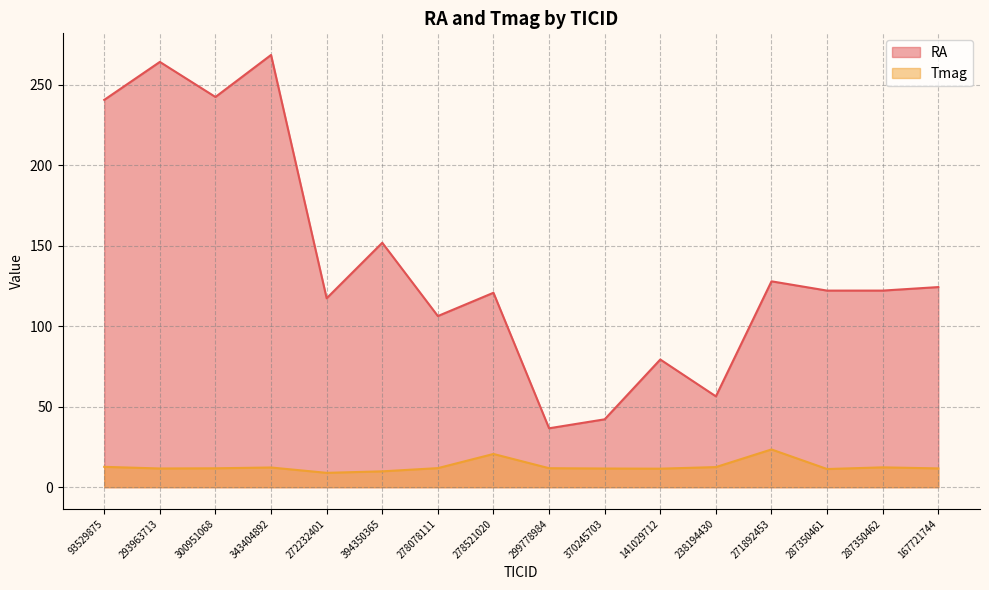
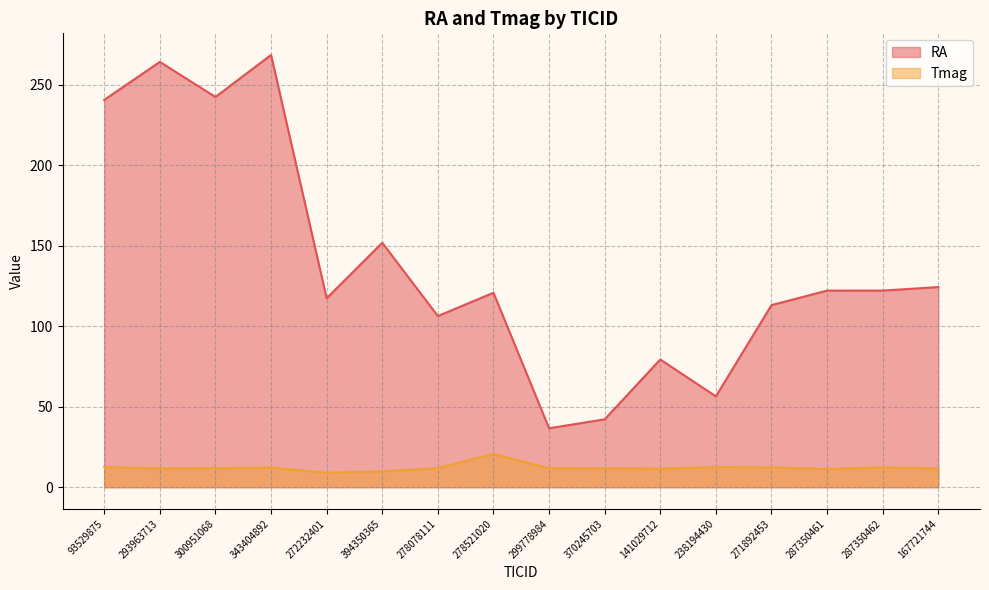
RA, 271892453: 128 -> 113
Tmag, 271892453: 23 -> 12
